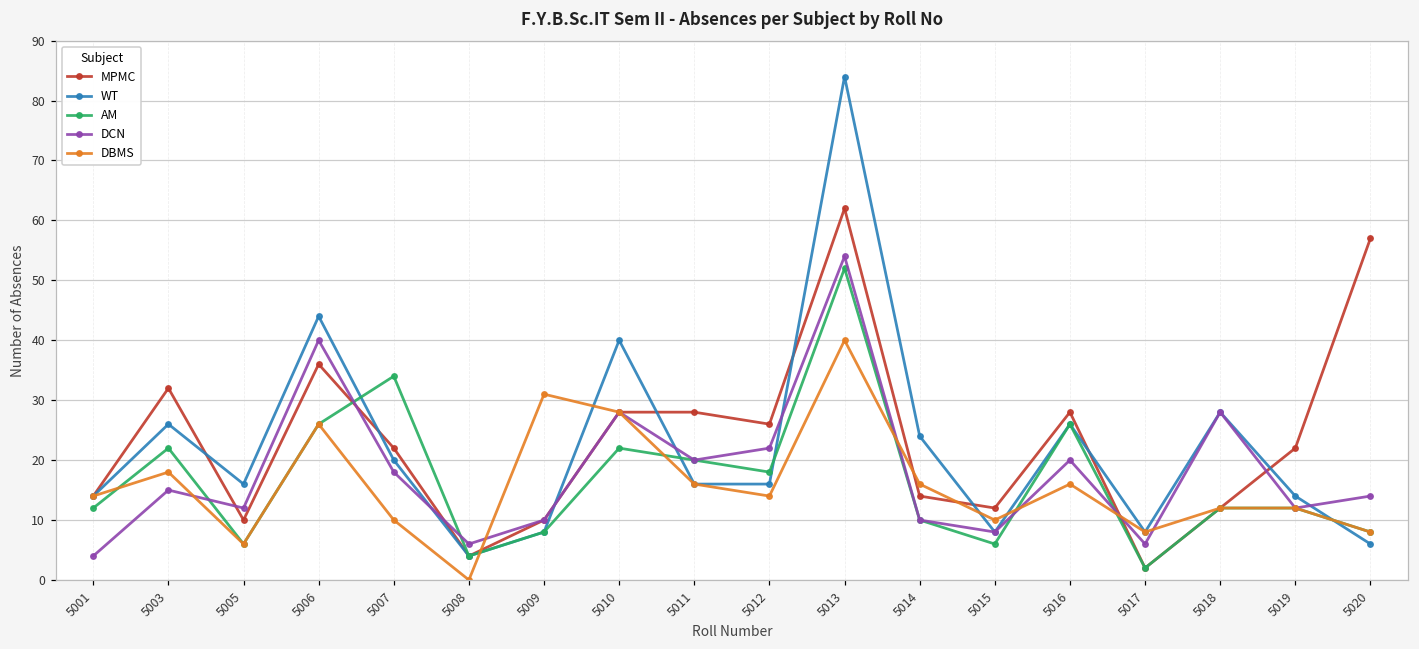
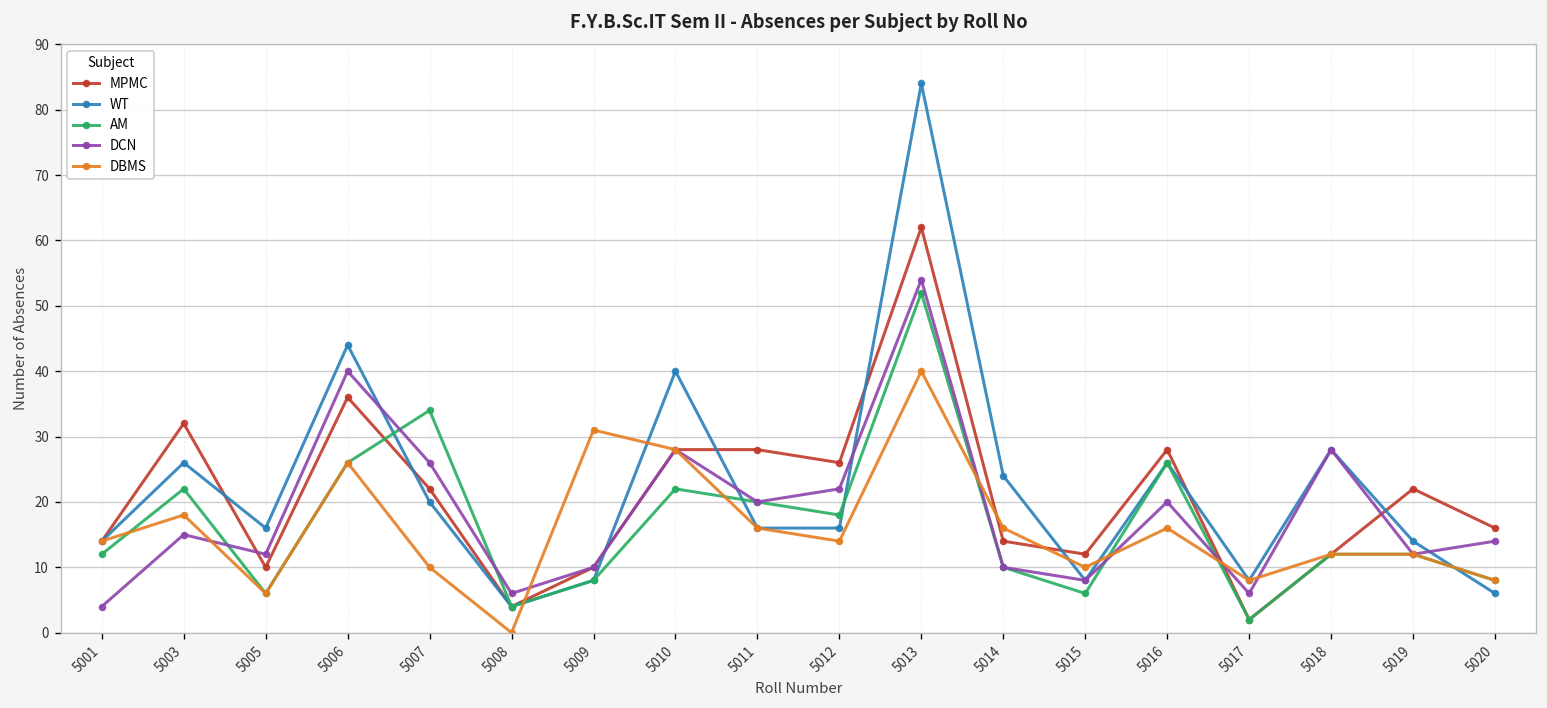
DCN, 5007: 18 -> 26
MPMC, 5020: 57 -> 16
